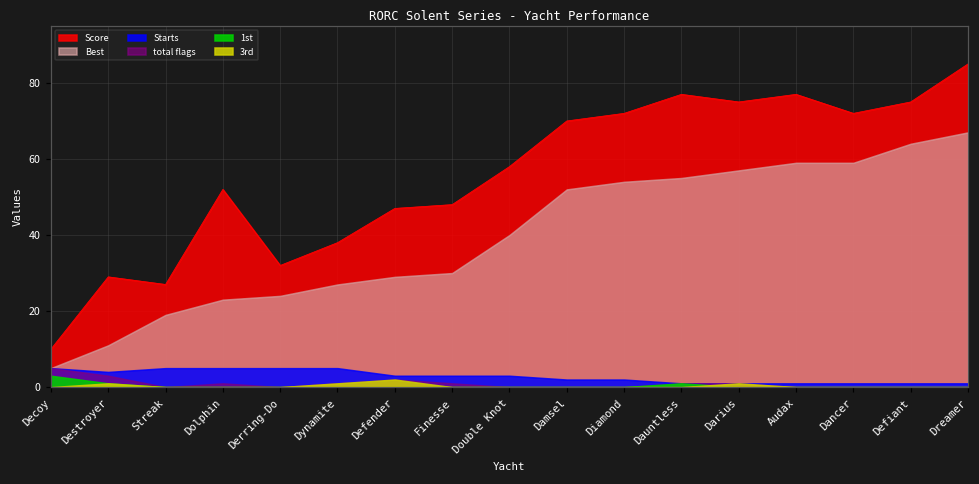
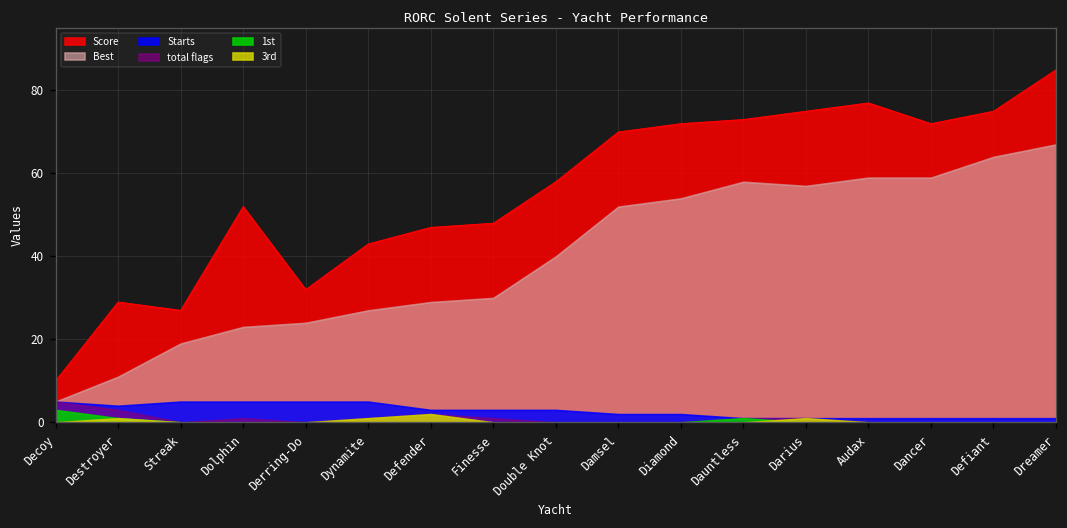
Score, Dynamite: 38 -> 43
Score, Dauntless: 77 -> 73
Best, Dauntless: 55 -> 58
